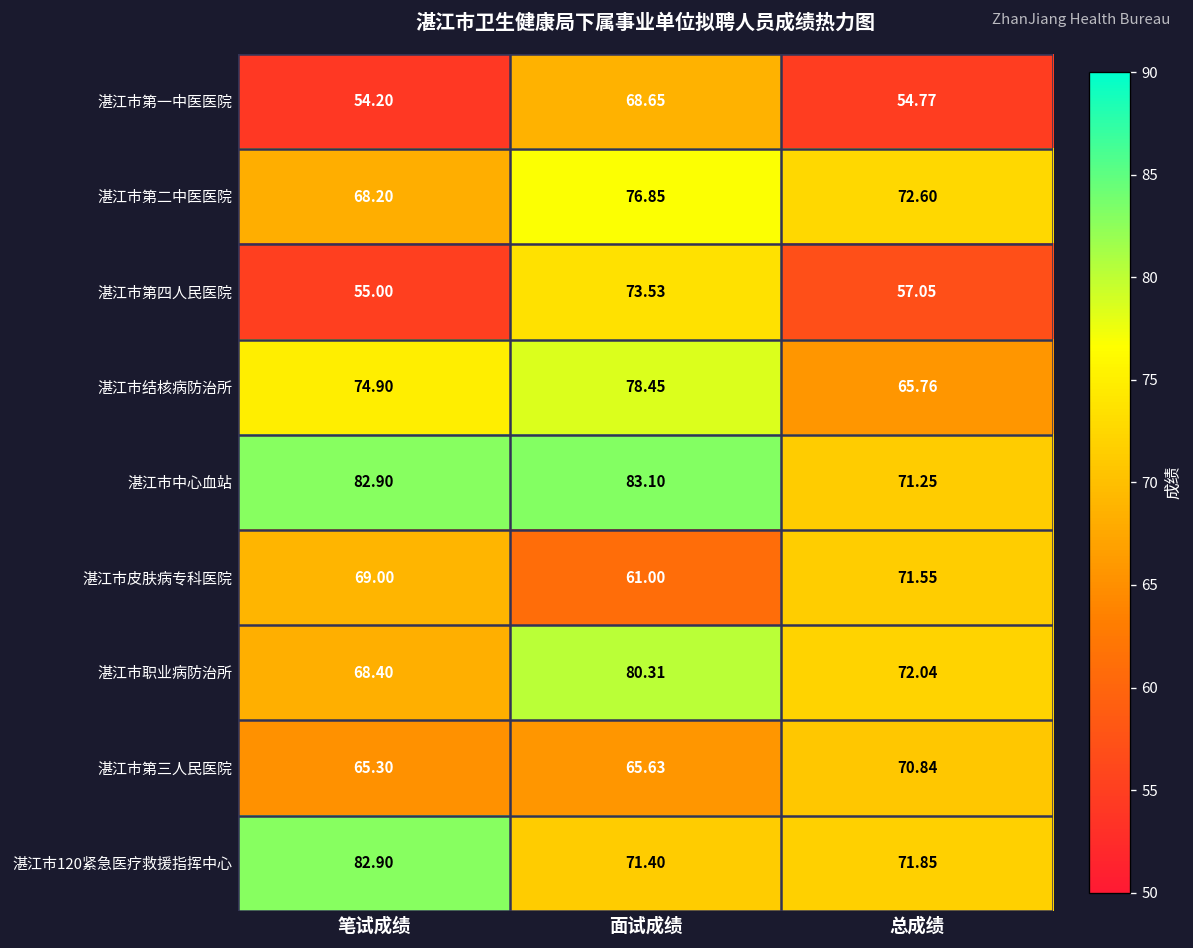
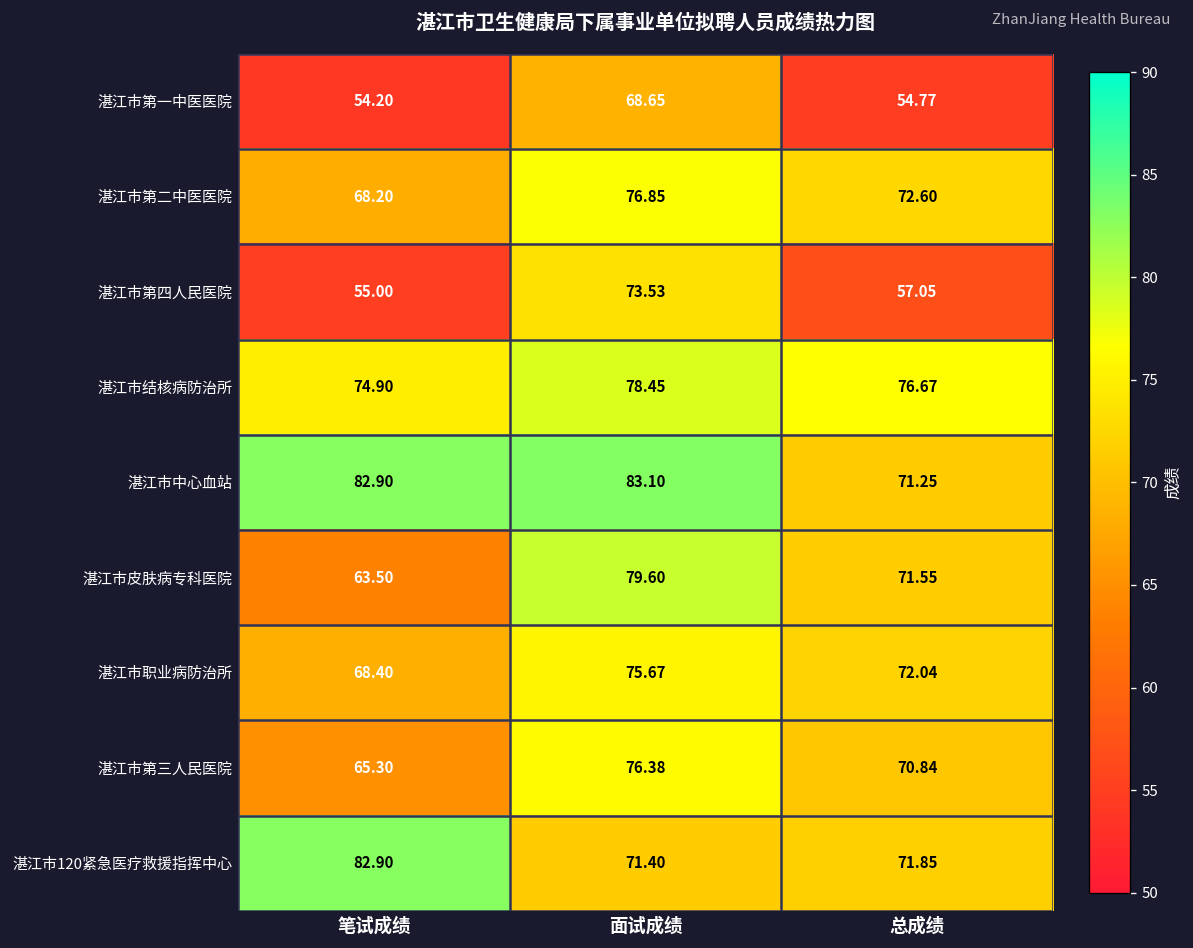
湛江市结核病防治所, 总成绩: 65.76 -> 76.67
湛江市皮肤病专科医院, 笔试成绩: 69.00 -> 63.50
湛江市皮肤病专科医院, 面试成绩: 61.00 -> 79.60
湛江市职业病防治所, 面试成绩: 80.31 -> 75.67
湛江市第三人民医院, 面试成绩: 65.63 -> 76.38
